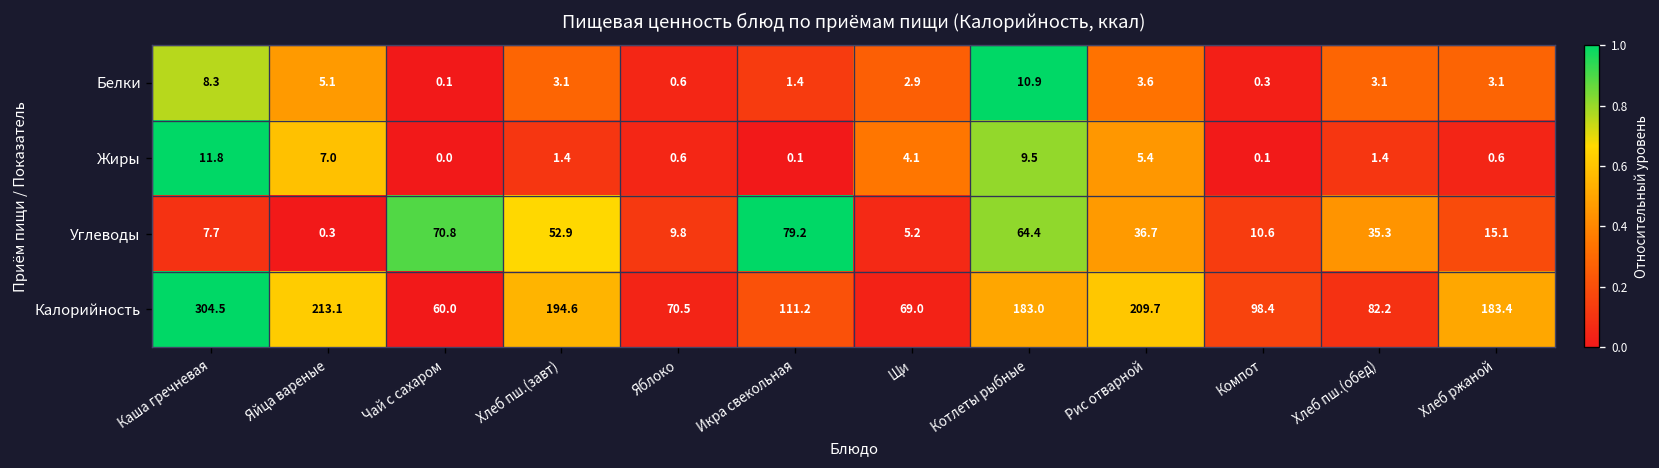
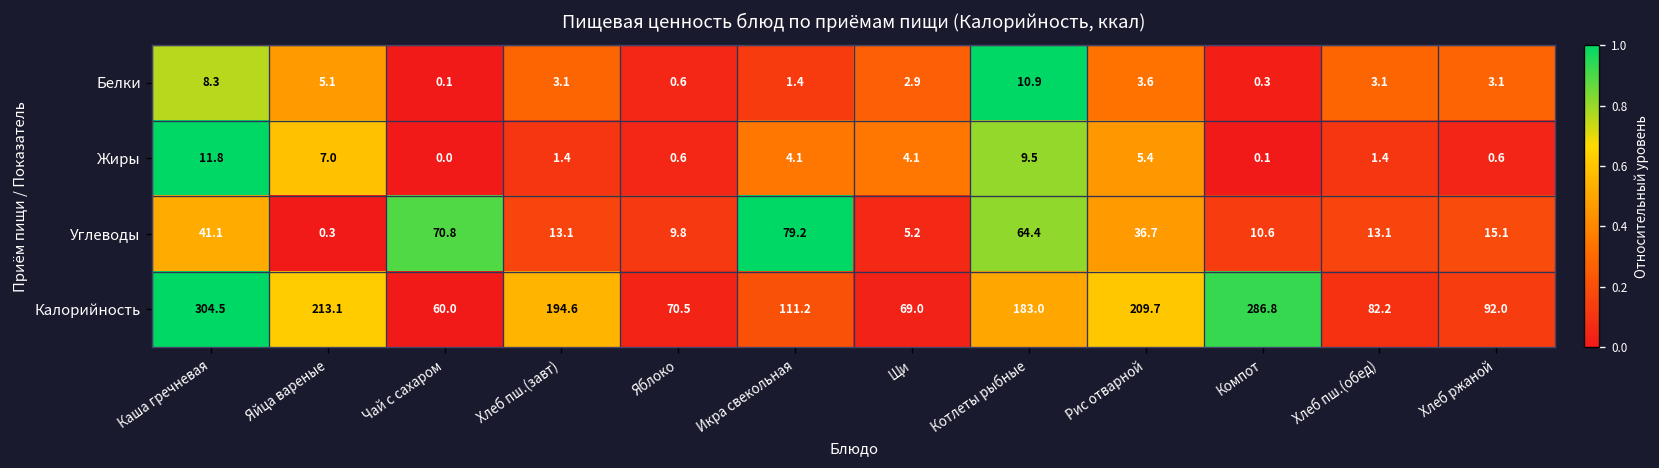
Жиры, Икра свекольная: 0.1 -> 4.1
Углеводы, Каша гречневая: 7.7 -> 41.1
Углеводы, Хлеб пш.(завт): 52.9 -> 13.1
Углеводы, Хлеб пш.(обед): 35.3 -> 13.1
Калорийность, Компот: 98.4 -> 286.8
Калорийность, Хлеб ржаной: 183.4 -> 92.0
